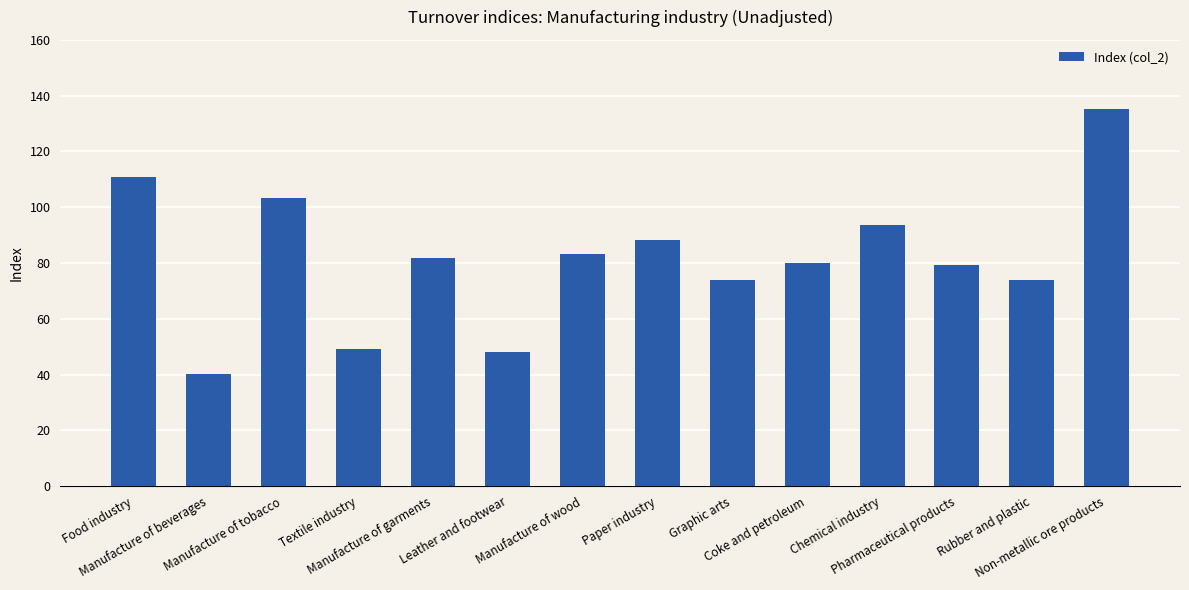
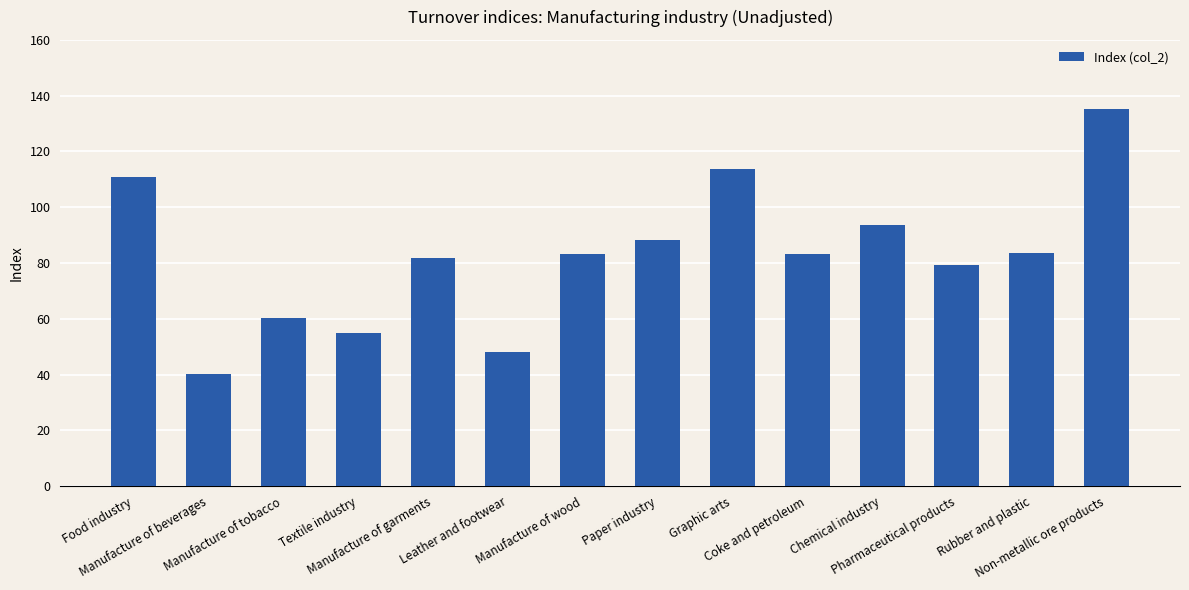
Manufacture of tobacco: 103 -> 60
Textile industry: 49 -> 55
Graphic arts: 74 -> 114
Coke and petroleum: 80 -> 83
Rubber and plastic: 74 -> 84
